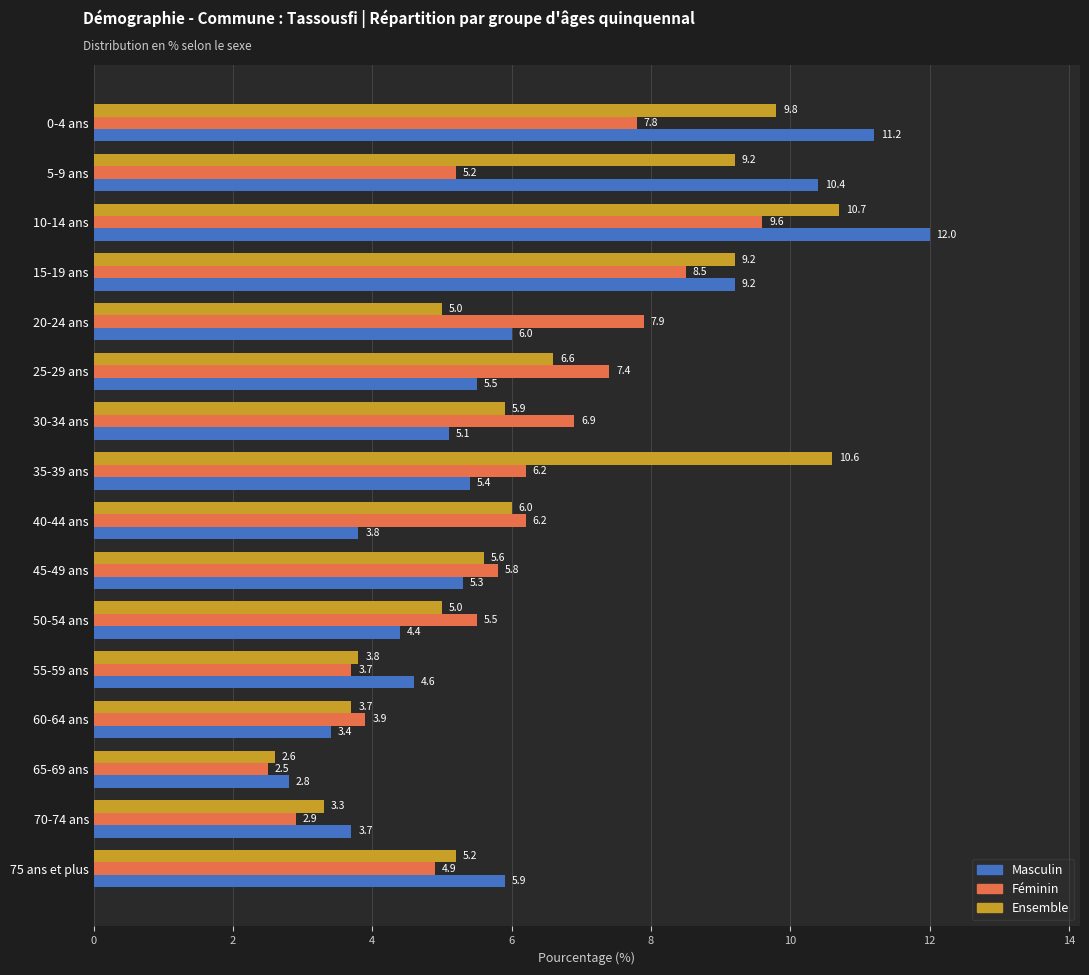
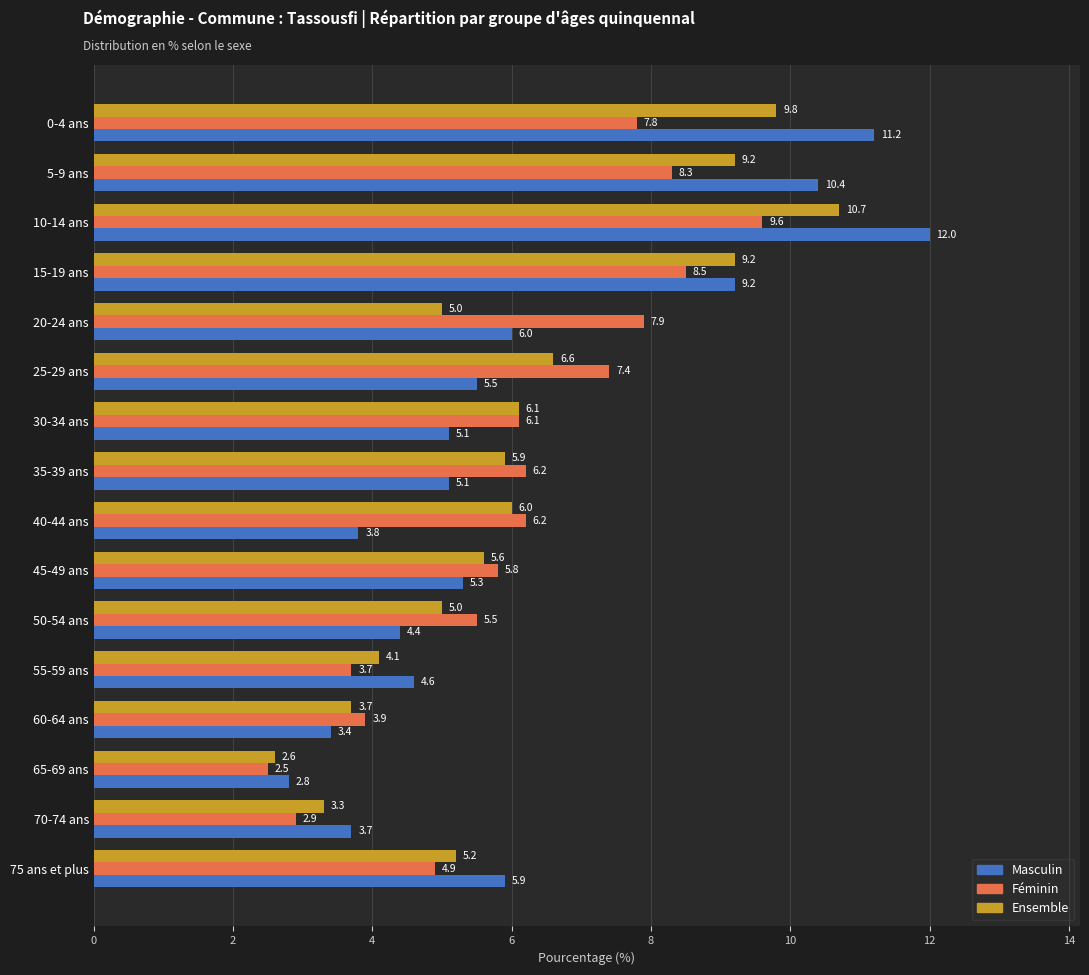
Féminin, 5-9 ans: 5.2 -> 8.3
Ensemble, 30-34 ans: 5.9 -> 6.1
Féminin, 30-34 ans: 6.9 -> 6.1
Ensemble, 35-39 ans: 10.6 -> 5.9
Masculin, 35-39 ans: 5.4 -> 5.1
Ensemble, 55-59 ans: 3.8 -> 4.1
